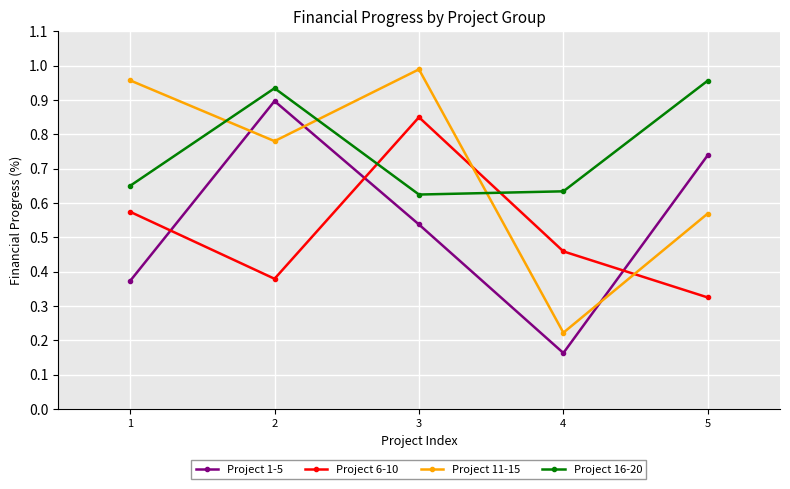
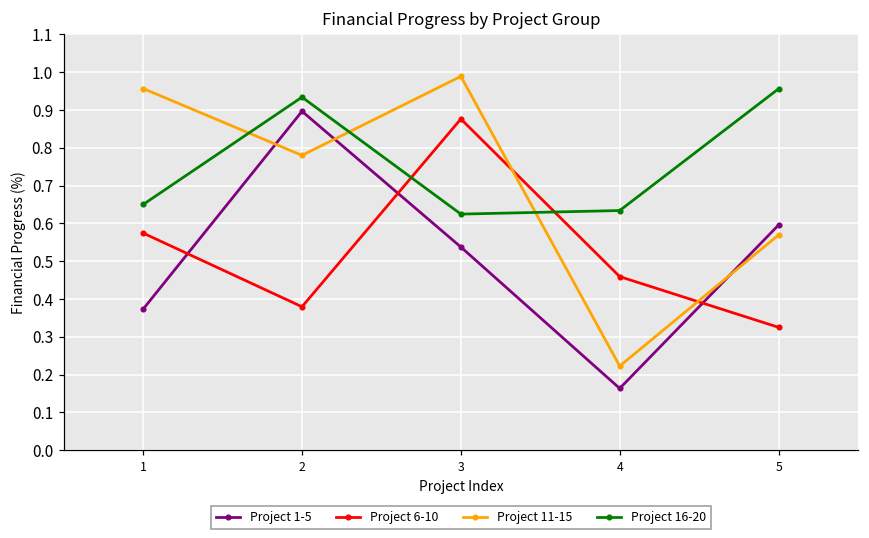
Project 6-10, 3: 0.85 -> 0.88
Project 1-5, 5: 0.74 -> 0.60
